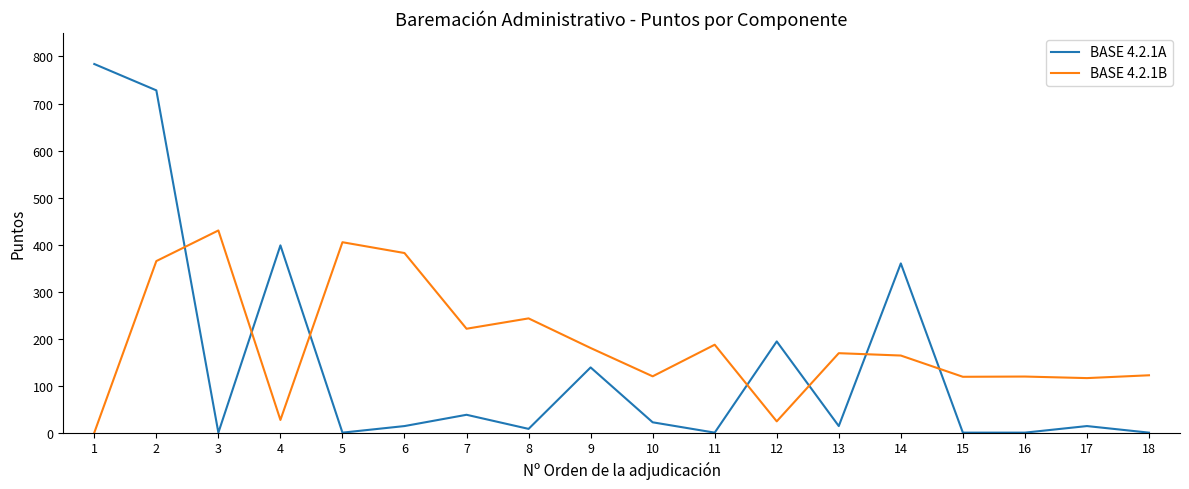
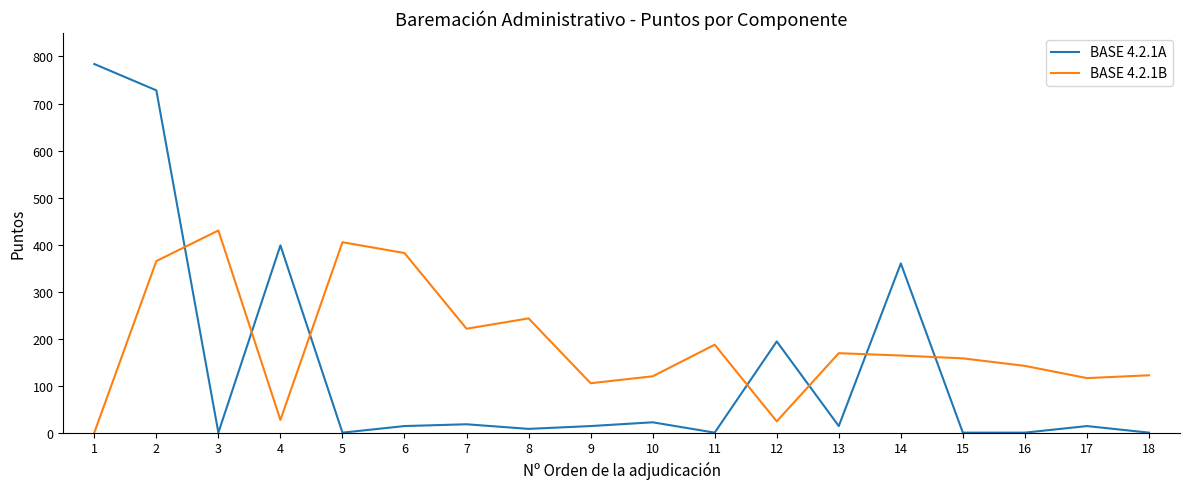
BASE 4.2.1A, 7: 40 -> 20
BASE 4.2.1A, 9: 140 -> 10
BASE 4.2.1B, 9: 180 -> 110
BASE 4.2.1B, 15: 120 -> 160
BASE 4.2.1B, 16: 120 -> 140
